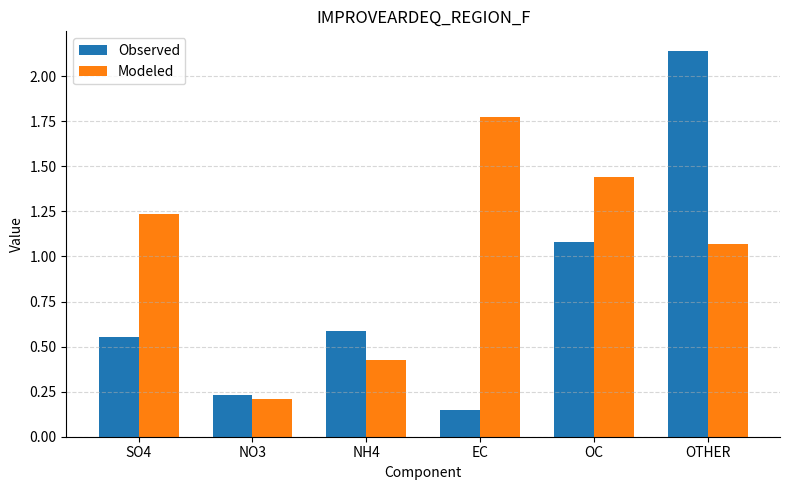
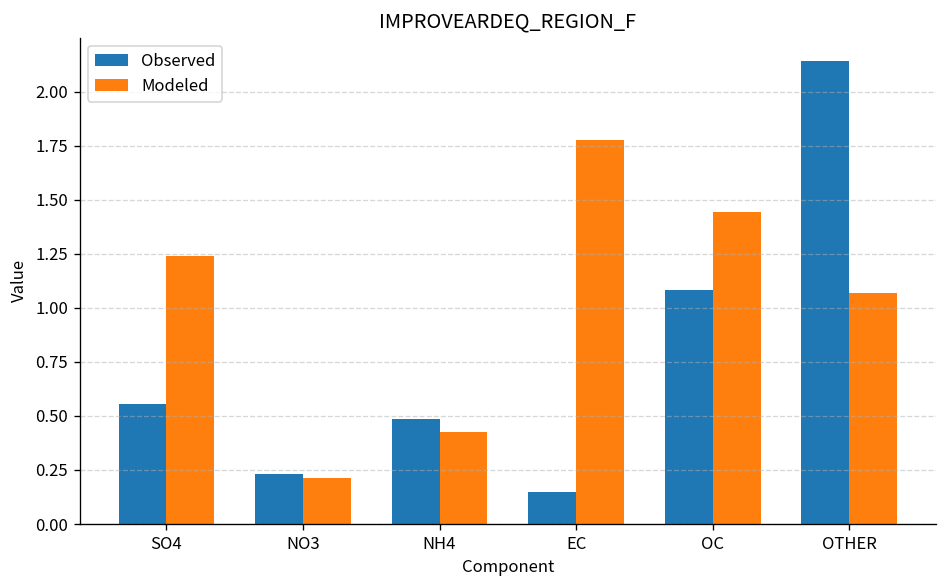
Observed, NH4: 0.59 -> 0.49
